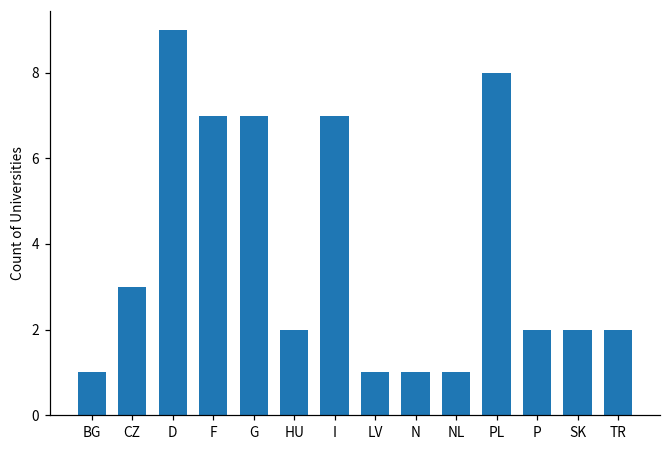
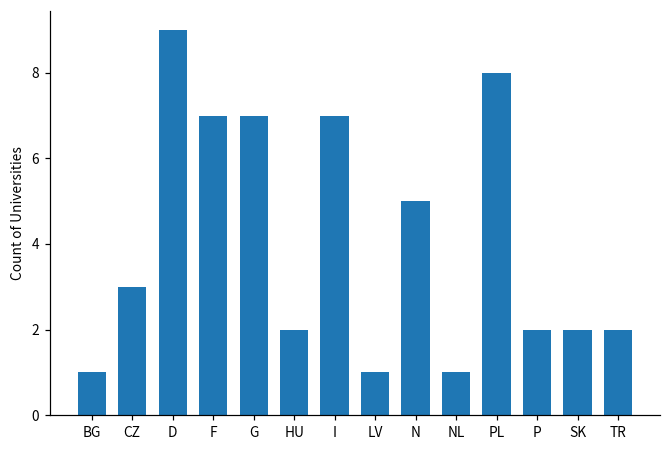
N: 1 -> 5
